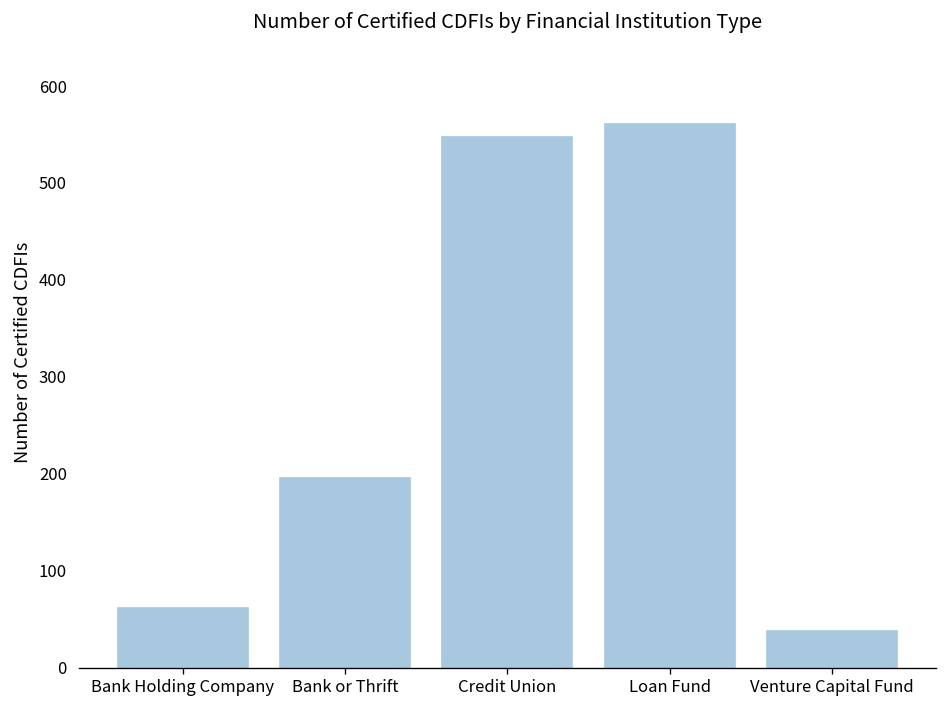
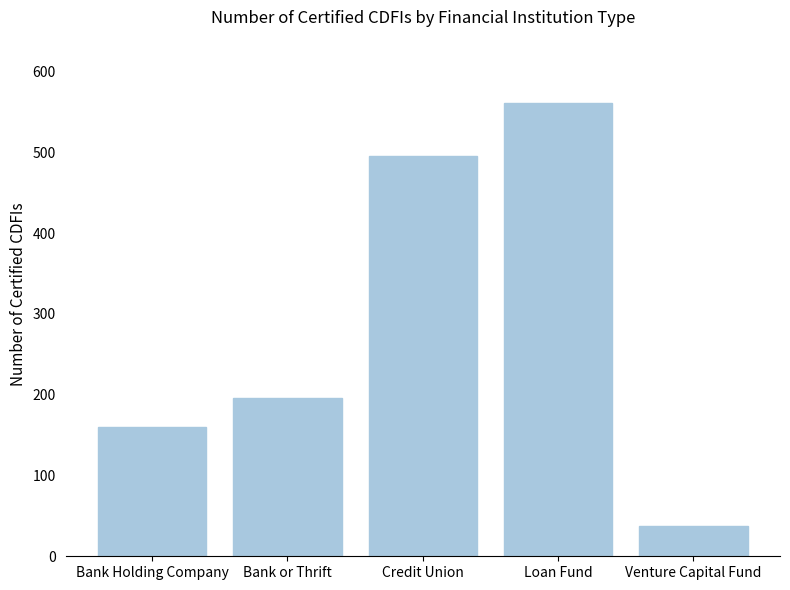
Bank Holding Company: 60 -> 160
Credit Union: 550 -> 500
